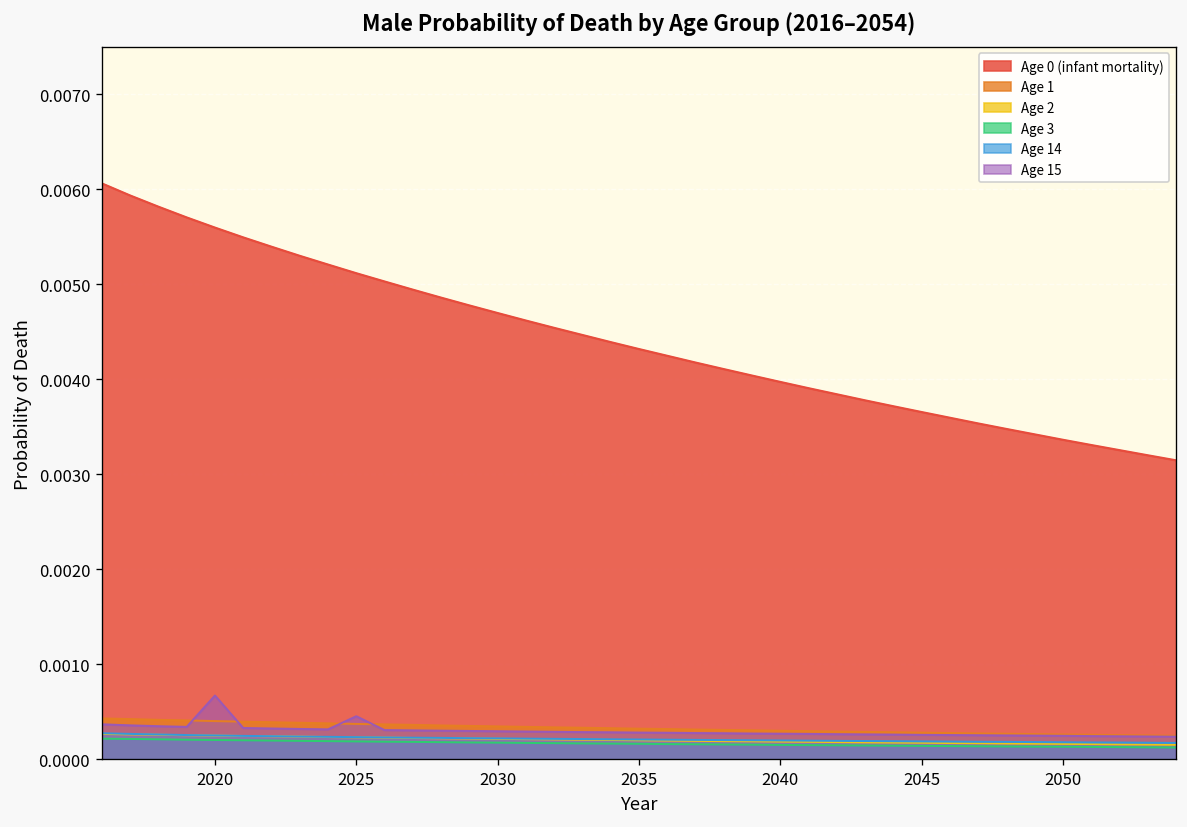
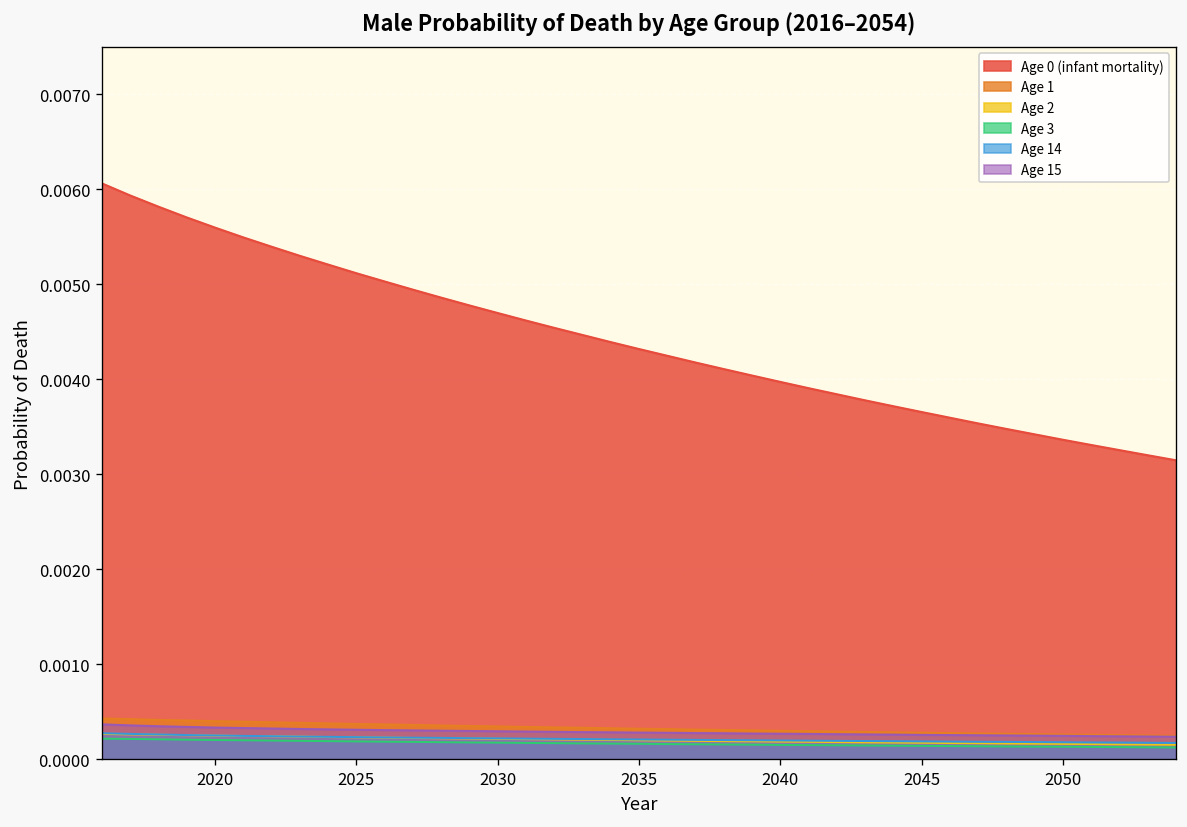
Age 15, 2020: 0.0007 -> 0.0003
Age 15, 2025: 0.0005 -> 0.0003
